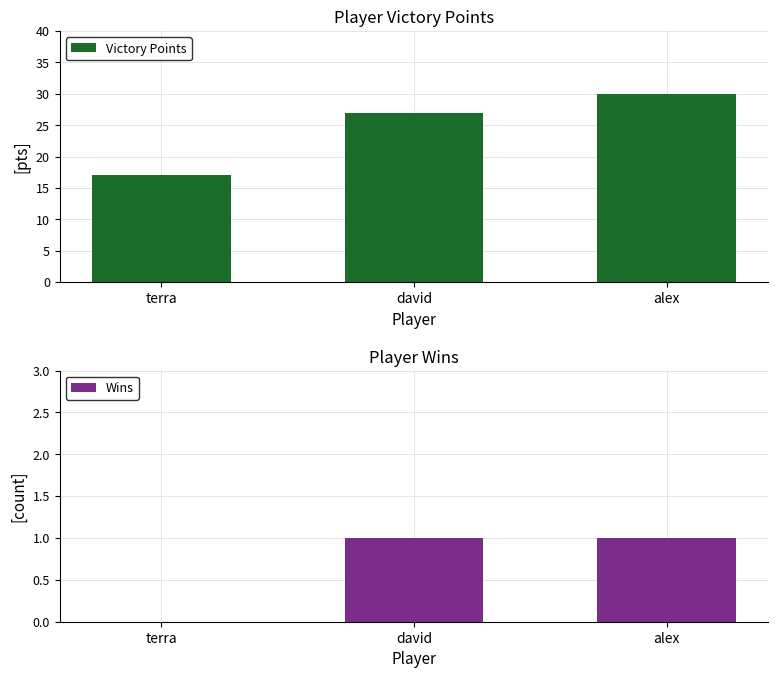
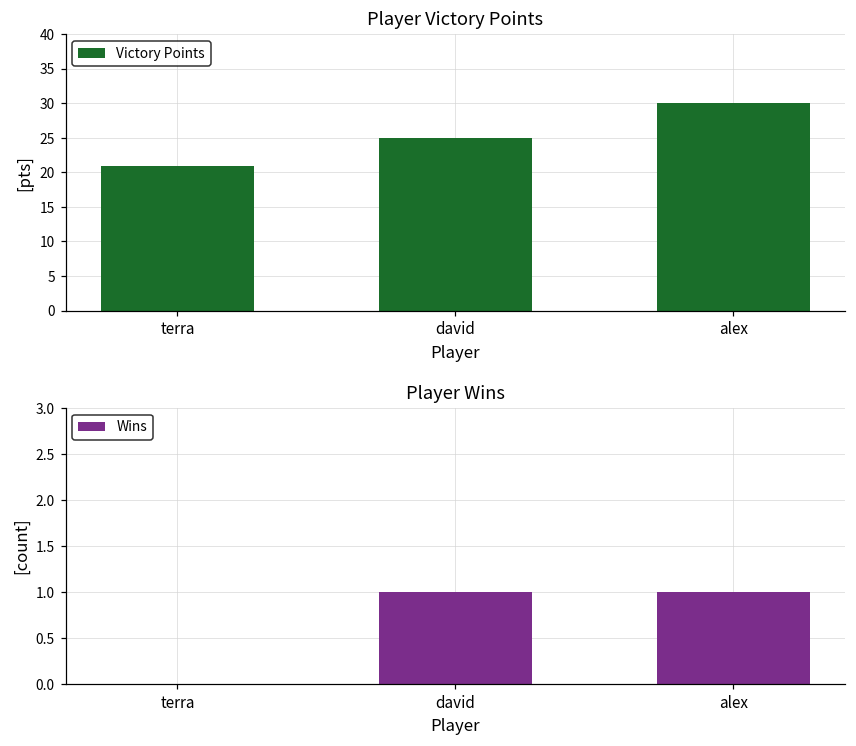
Player Victory Points, terra: 17 -> 21
Player Victory Points, david: 27 -> 25
